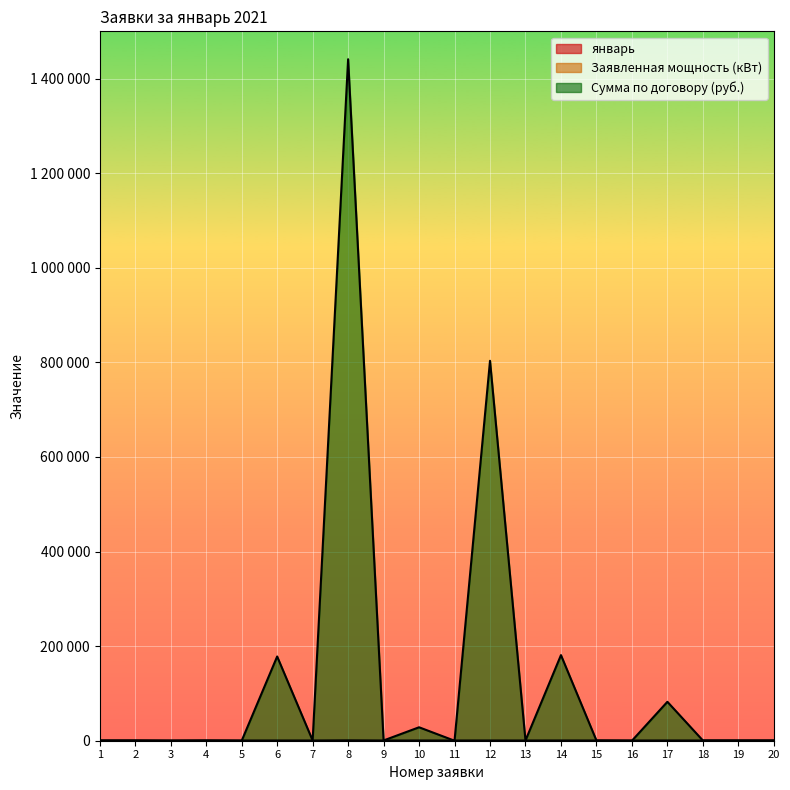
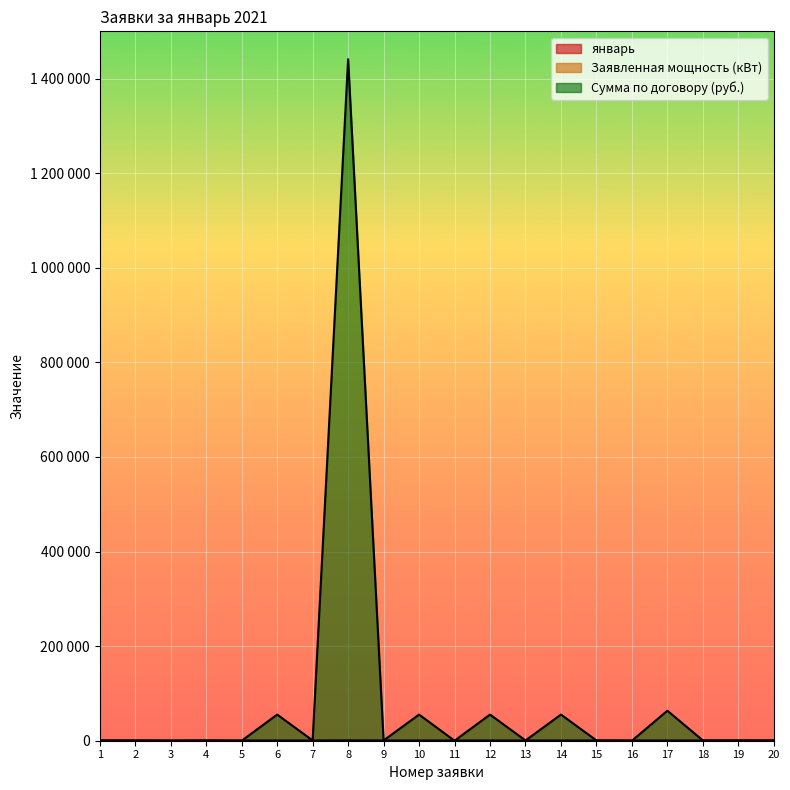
Сумма по договору (руб.), 6: 180000 -> 60000
Сумма по договору (руб.), 10: 30000 -> 60000
Сумма по договору (руб.), 12: 800000 -> 60000
Сумма по договору (руб.), 14: 180000 -> 60000
Сумма по договору (руб.), 17: 80000 -> 60000
